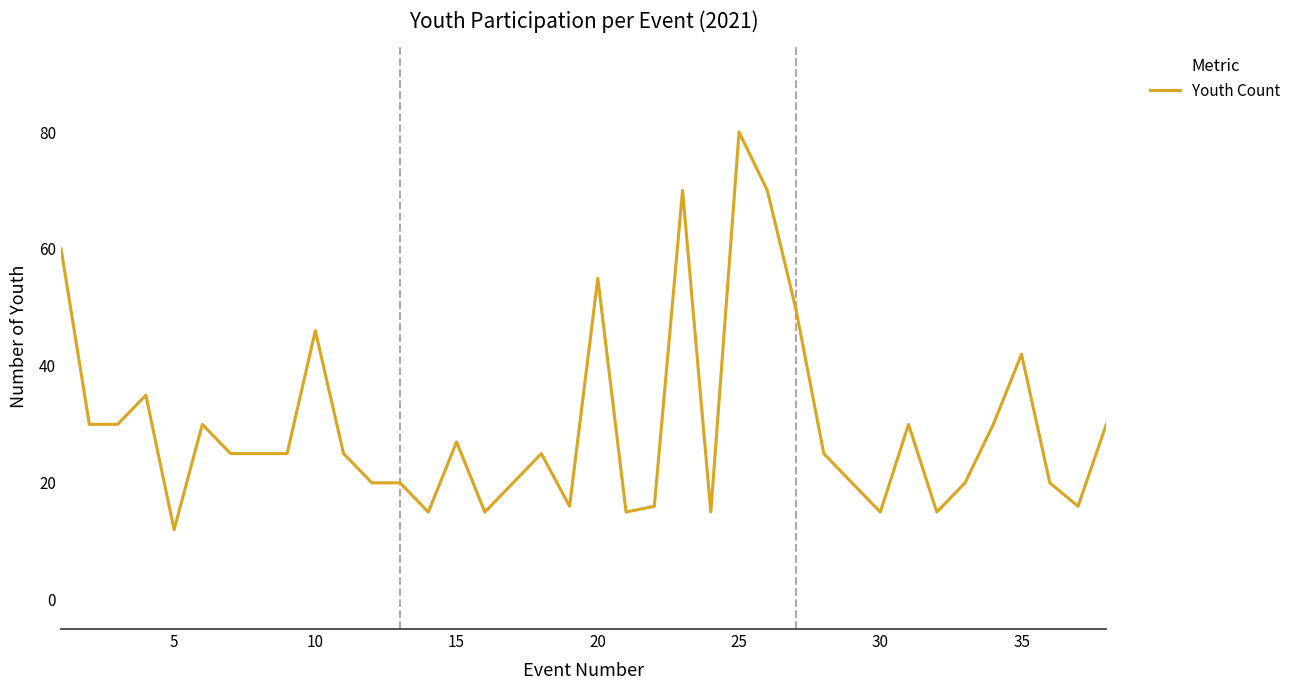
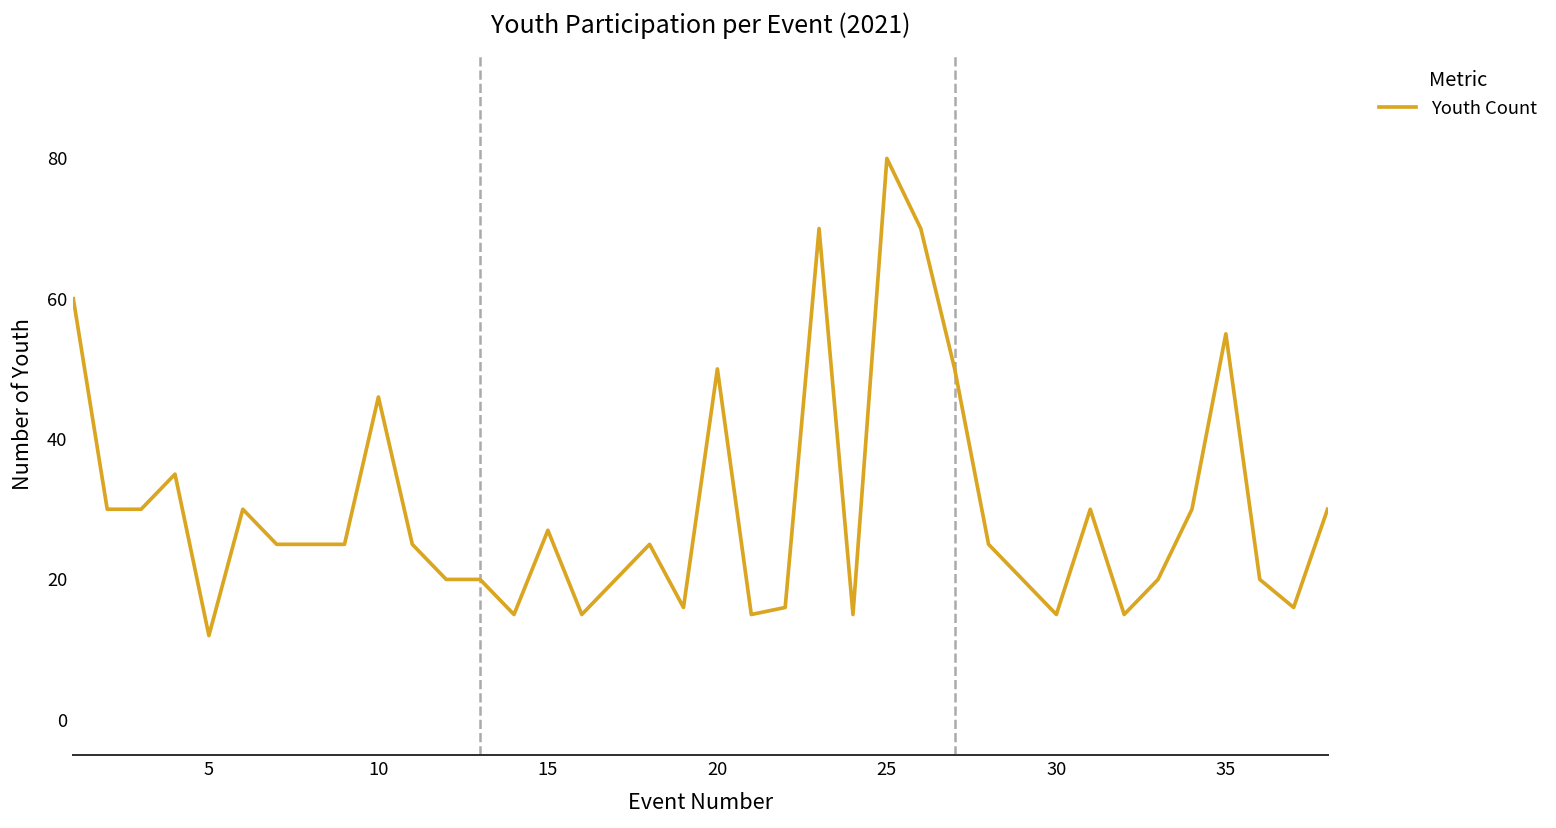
20: 55 -> 50
35: 42 -> 55
